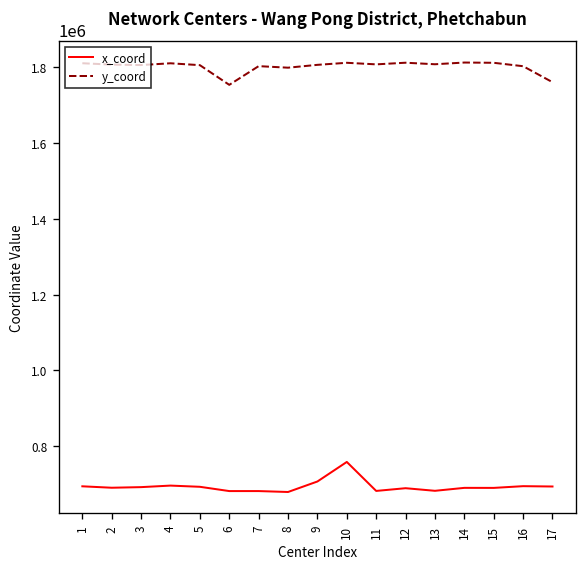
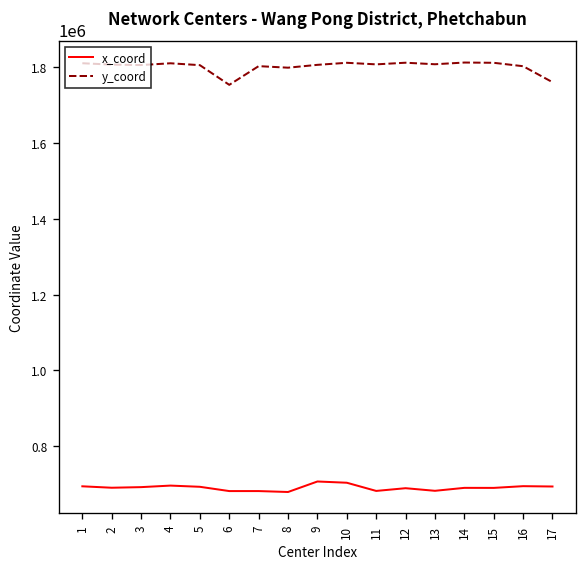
x_coord, 10: 760000 -> 700000
